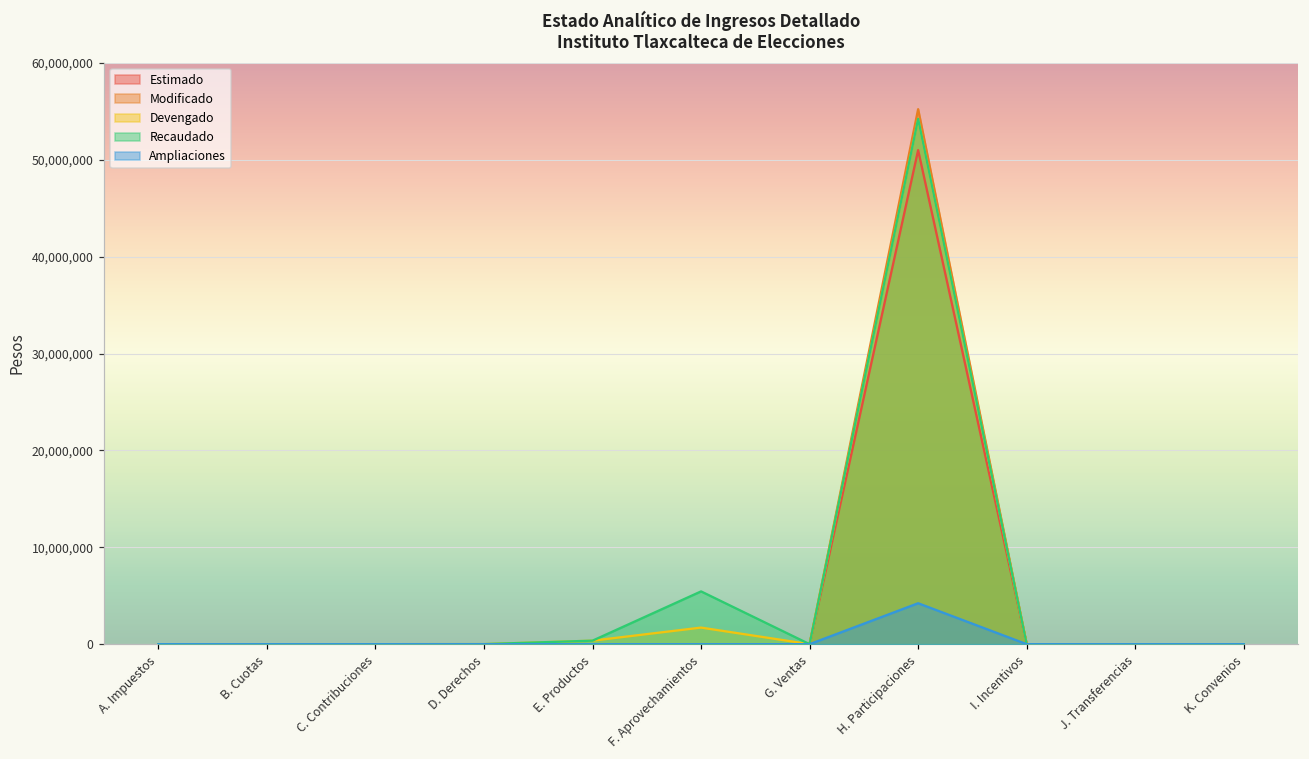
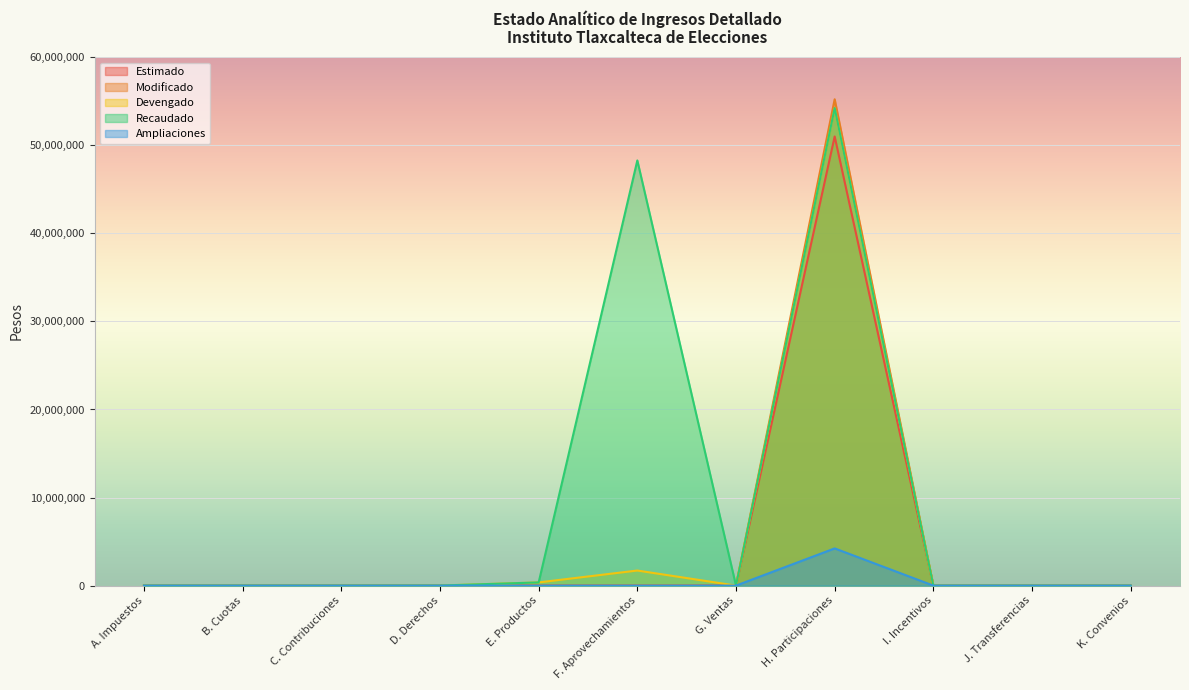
Recaudado, F. Aprovechamientos: 5,000,000 -> 48,000,000
